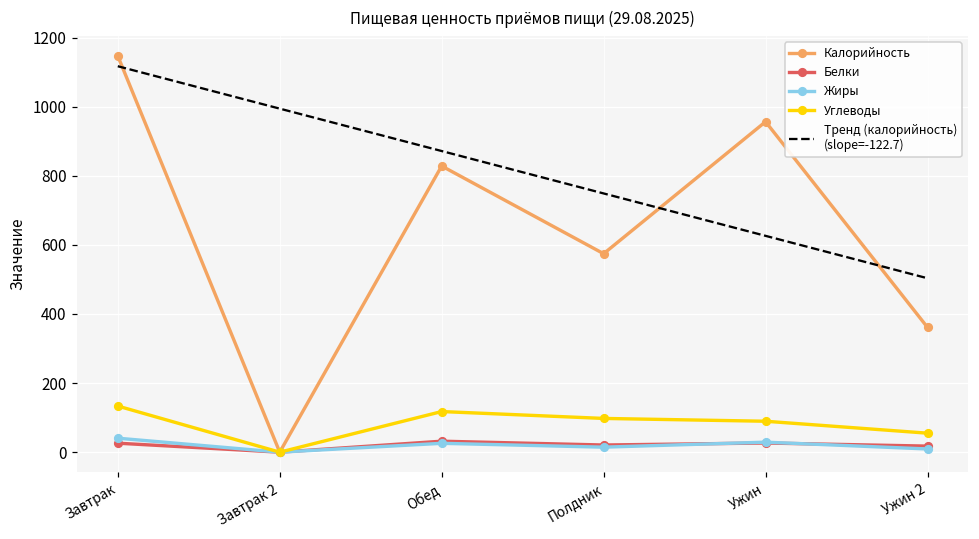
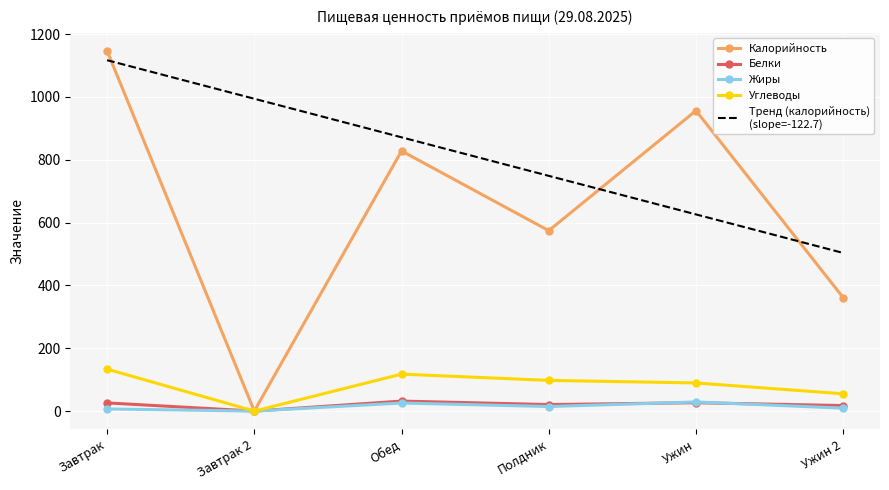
Жиры, Завтрак: 40 -> 10
